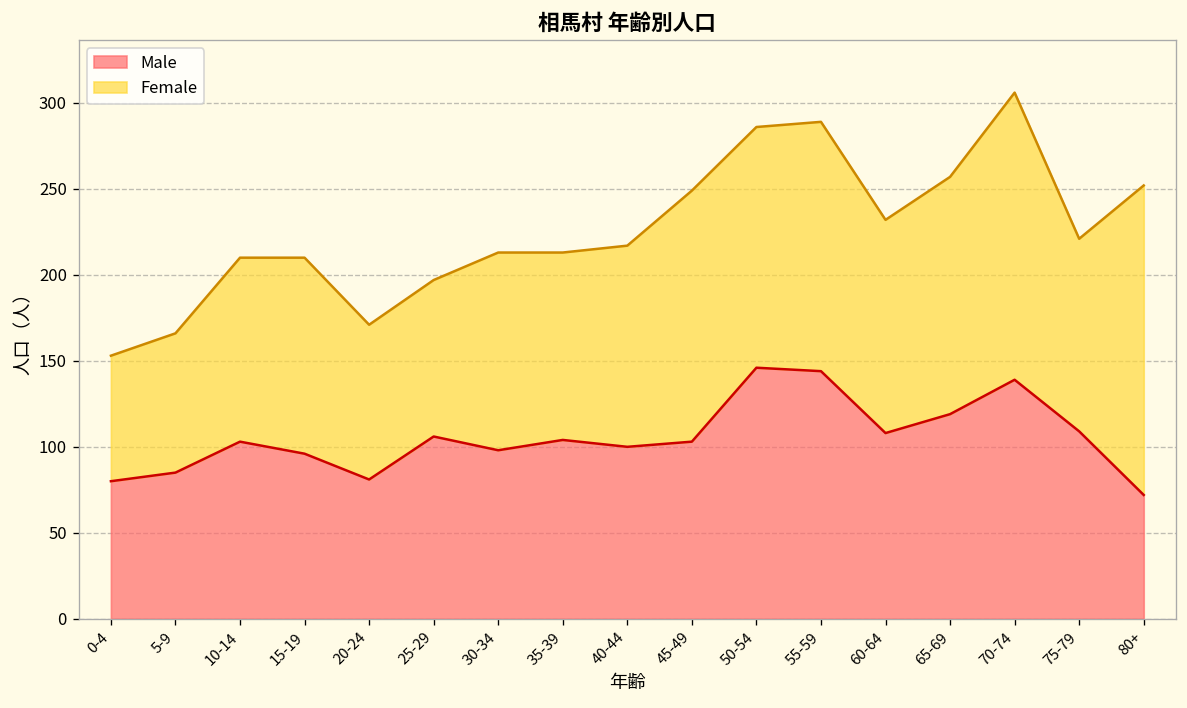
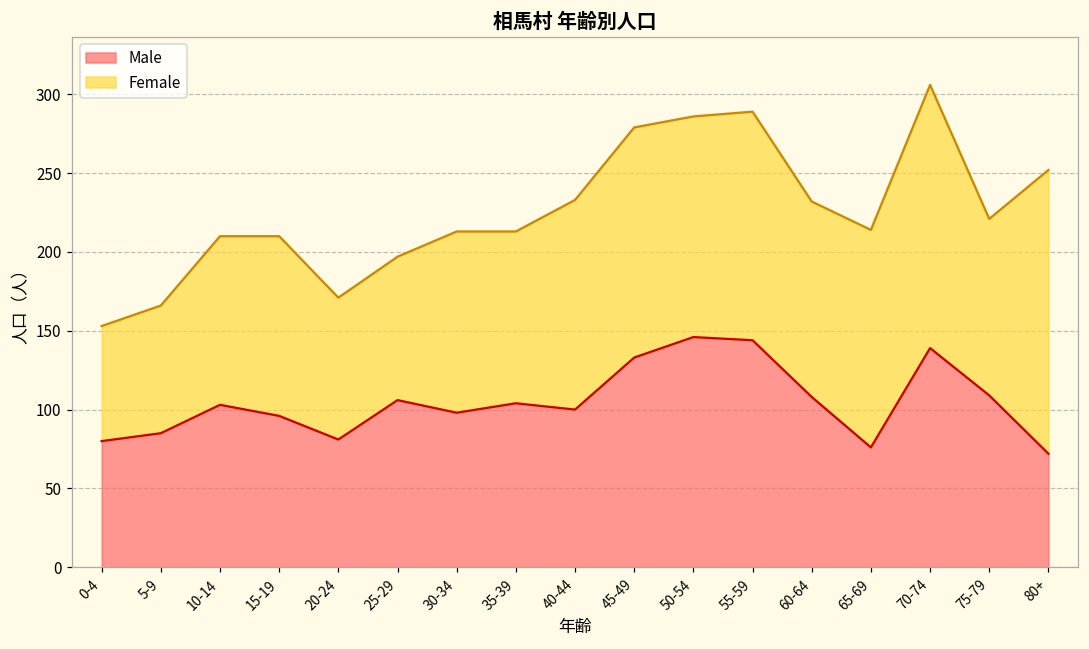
Female, 40-44: 117 -> 133
Male, 45-49: 103 -> 133
Male, 65-69: 119 -> 76
